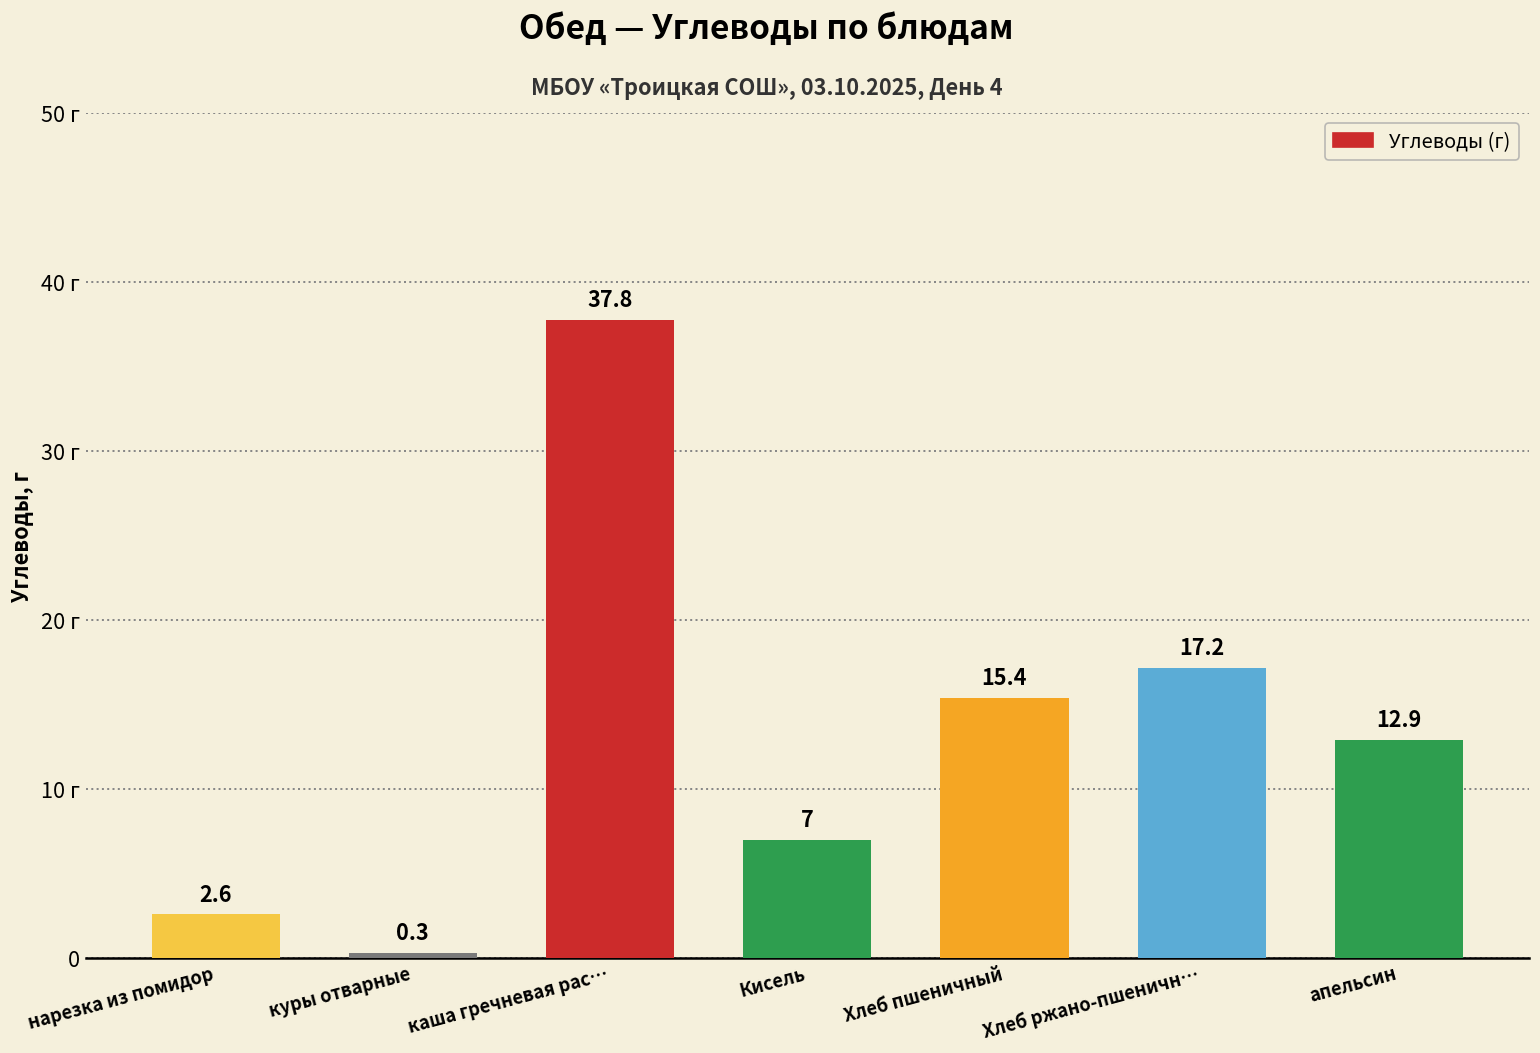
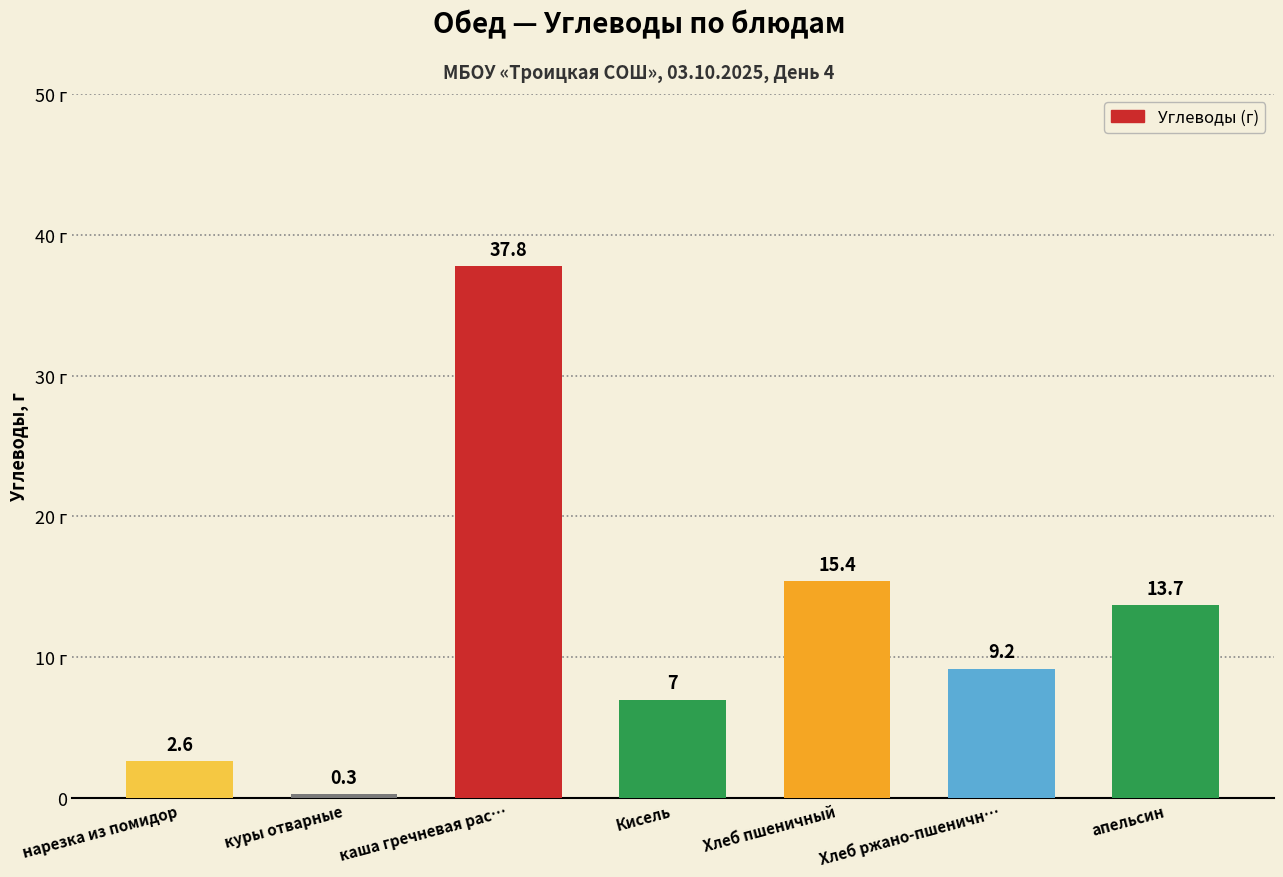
Хлеб ржано-пшеничн…: 17.2 -> 9.2
апельсин: 12.9 -> 13.7
